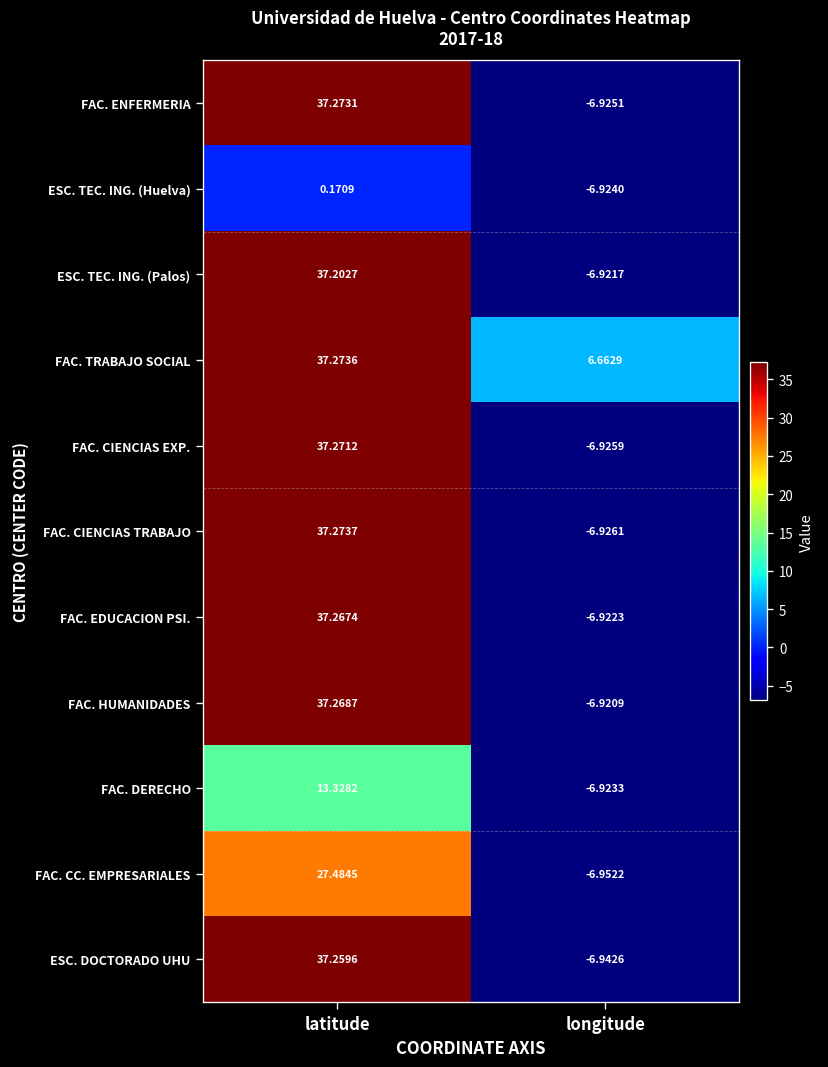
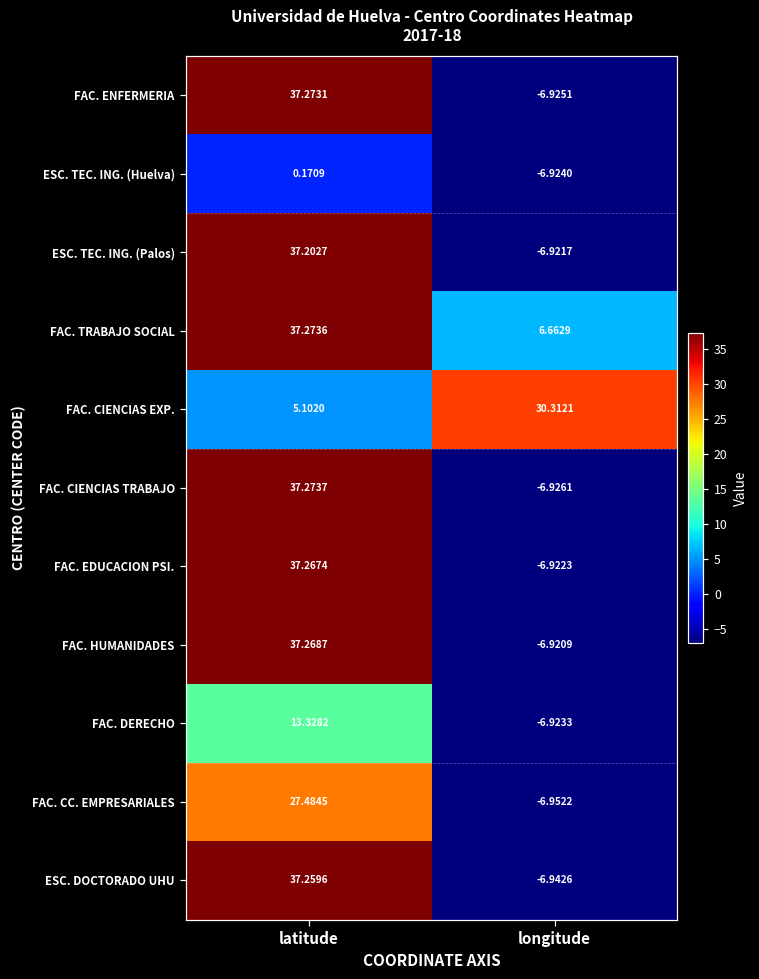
FAC. CIENCIAS EXP., latitude: 37.2712 -> 5.1020
FAC. CIENCIAS EXP., longitude: -6.9259 -> 30.3121
